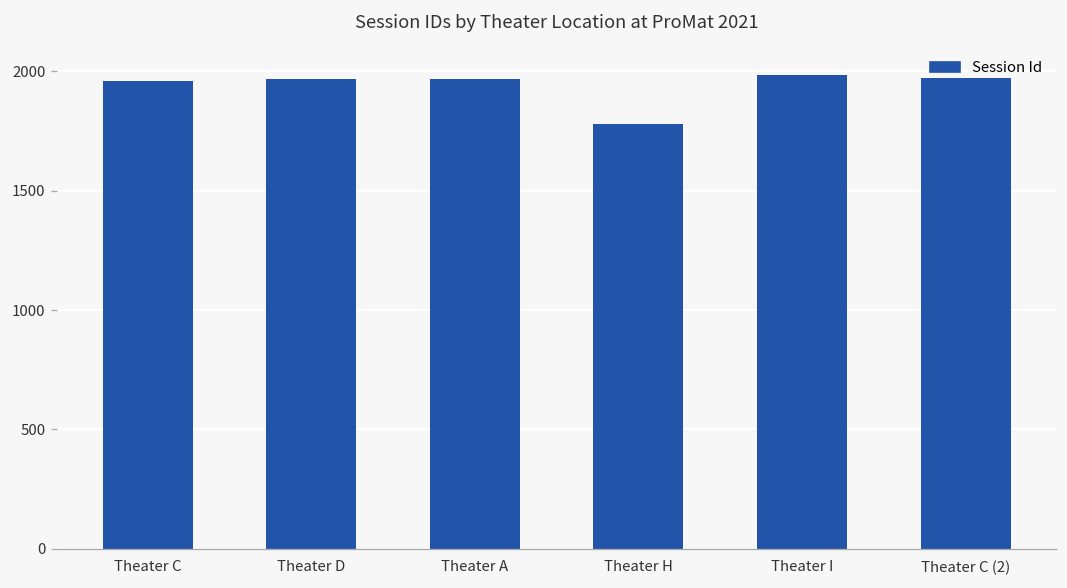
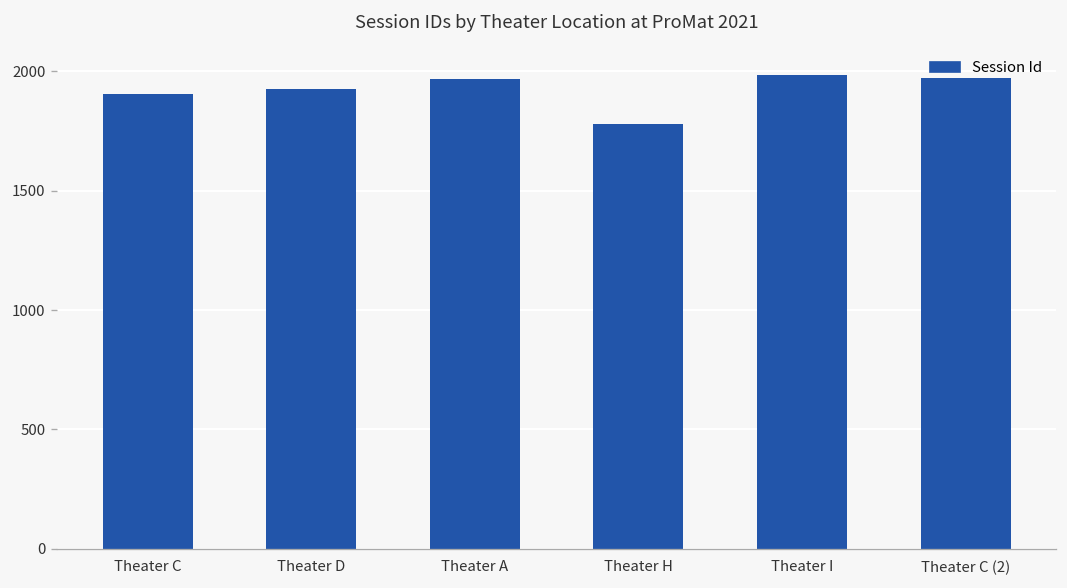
Theater C: 1960 -> 1910
Theater D: 1970 -> 1930
